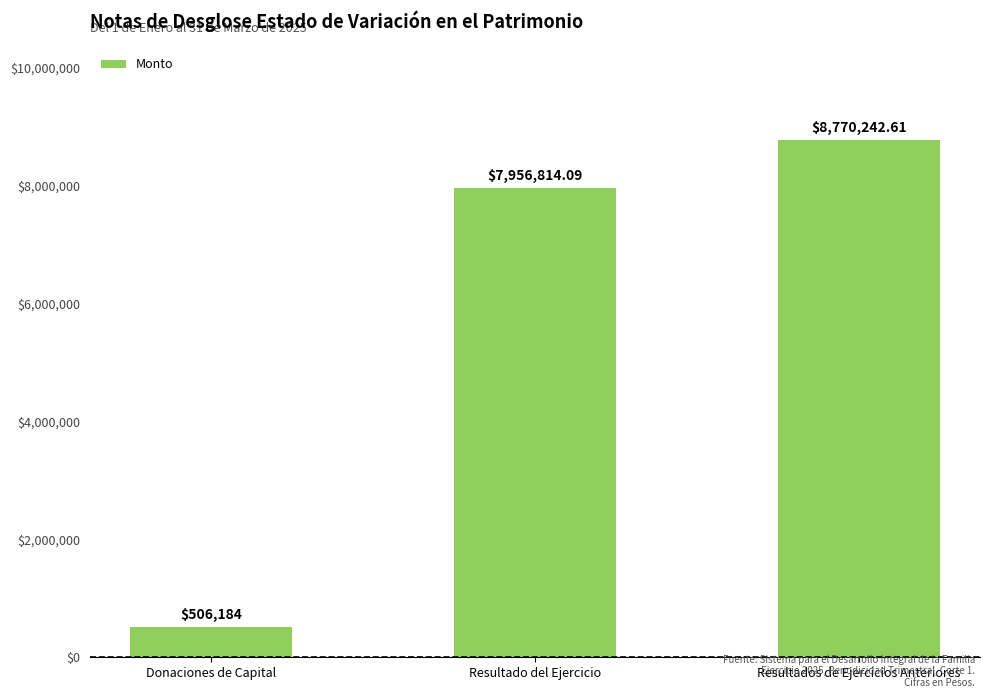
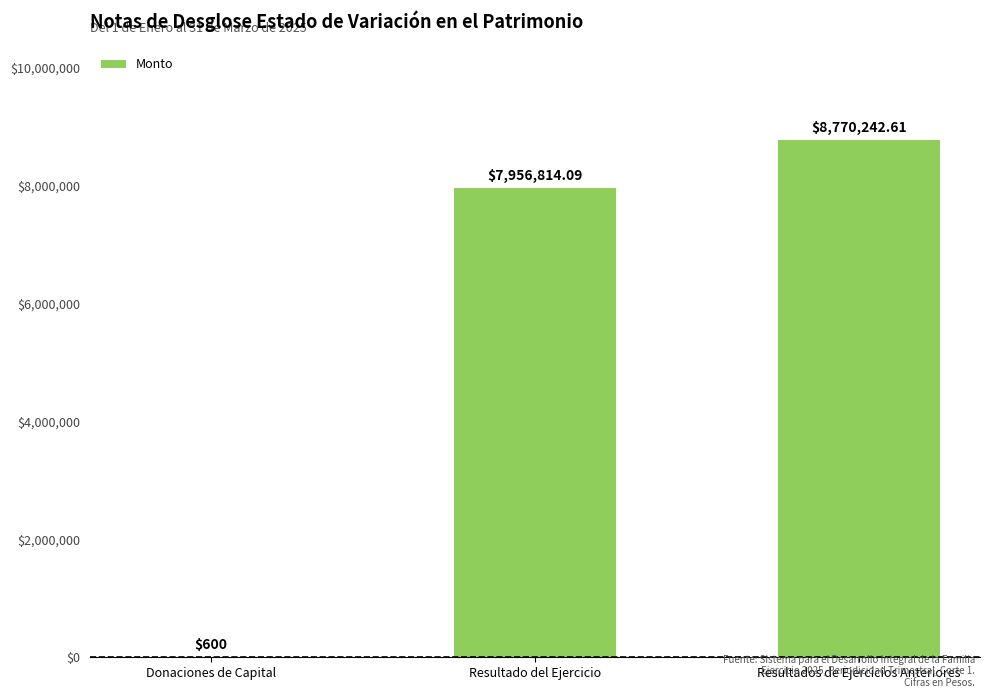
Donaciones de Capital: $506,184 -> $600
